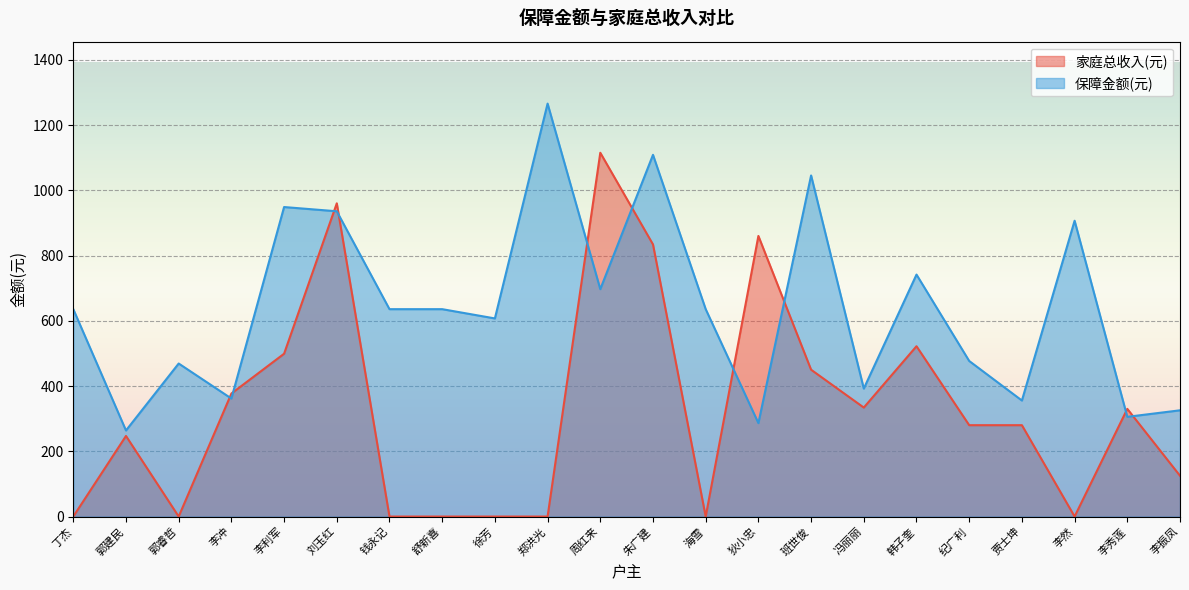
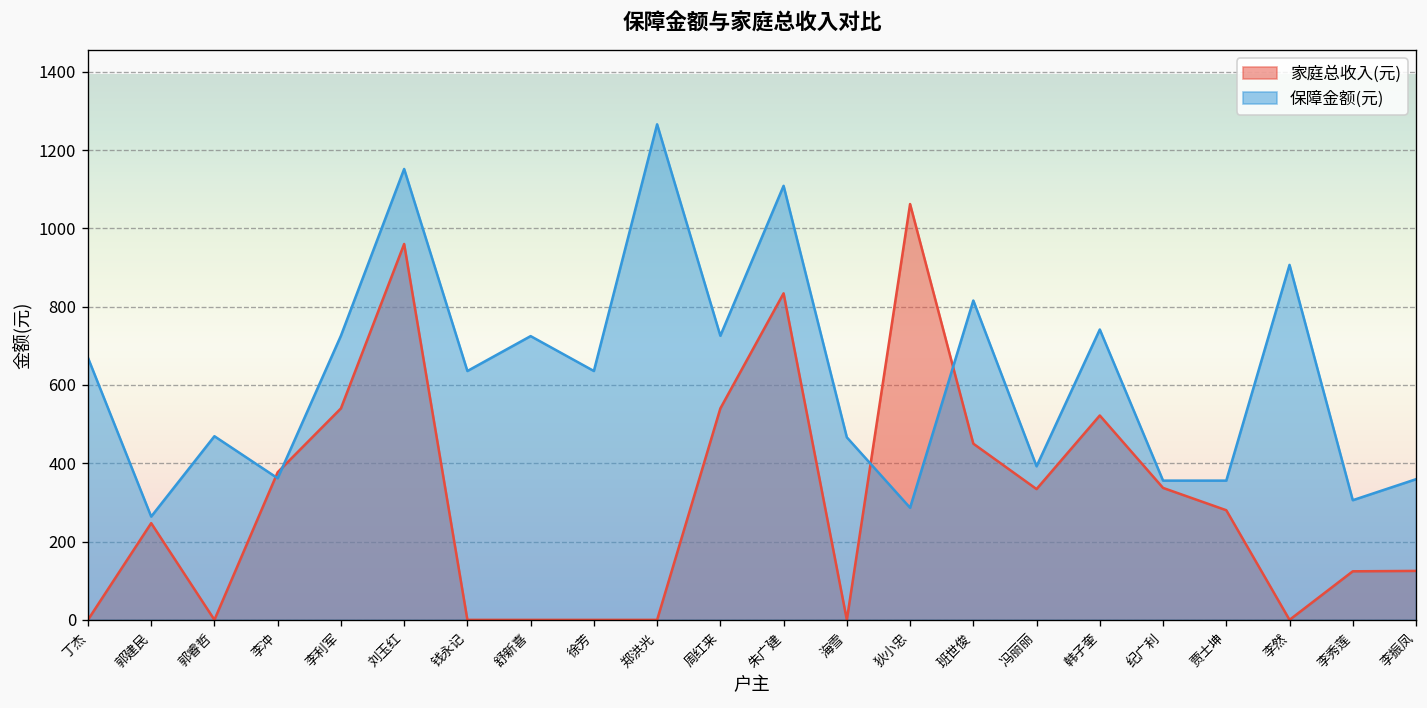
保障金额(元), 丁杰: 640 -> 670
家庭总收入(元), 李利军: 500 -> 540
保障金额(元), 李利军: 950 -> 730
保障金额(元), 刘玉红: 940 -> 1150
保障金额(元), 舒新喜: 640 -> 720
保障金额(元), 徐芳: 610 -> 640
家庭总收入(元), 周红来: 1120 -> 540
保障金额(元), 周红来: 700 -> 730
保障金额(元), 海雪: 640 -> 470
家庭总收入(元), 狄小忠: 860 -> 1060
保障金额(元), 班世俊: 1050 -> 820
家庭总收入(元), 纪广利: 280 -> 340
保障金额(元), 纪广利: 480 -> 360
家庭总收入(元), 李秀莲: 330 -> 120
保障金额(元), 李振凤: 330 -> 360
